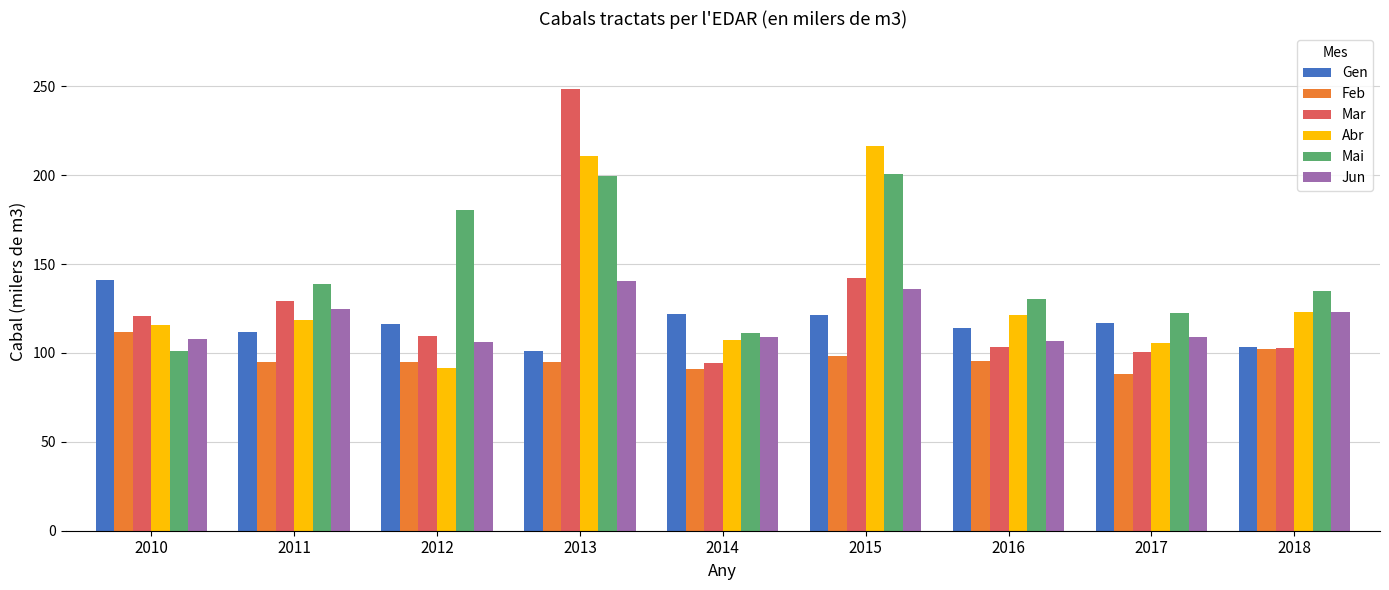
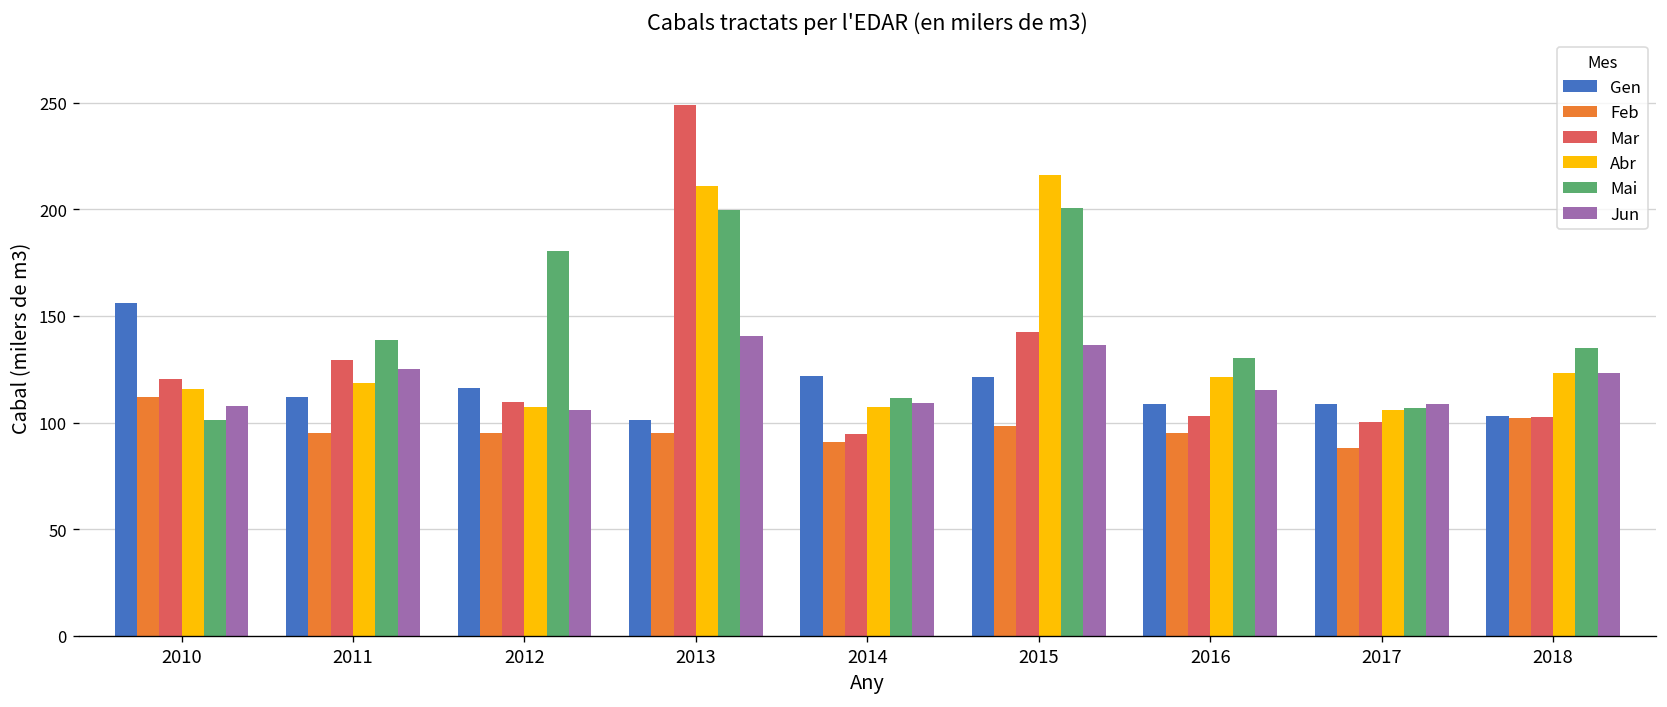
Gen, 2010: 141 -> 156
Abr, 2012: 91 -> 107
Gen, 2016: 114 -> 109
Jun, 2016: 107 -> 115
Gen, 2017: 117 -> 109
Mai, 2017: 122 -> 107
